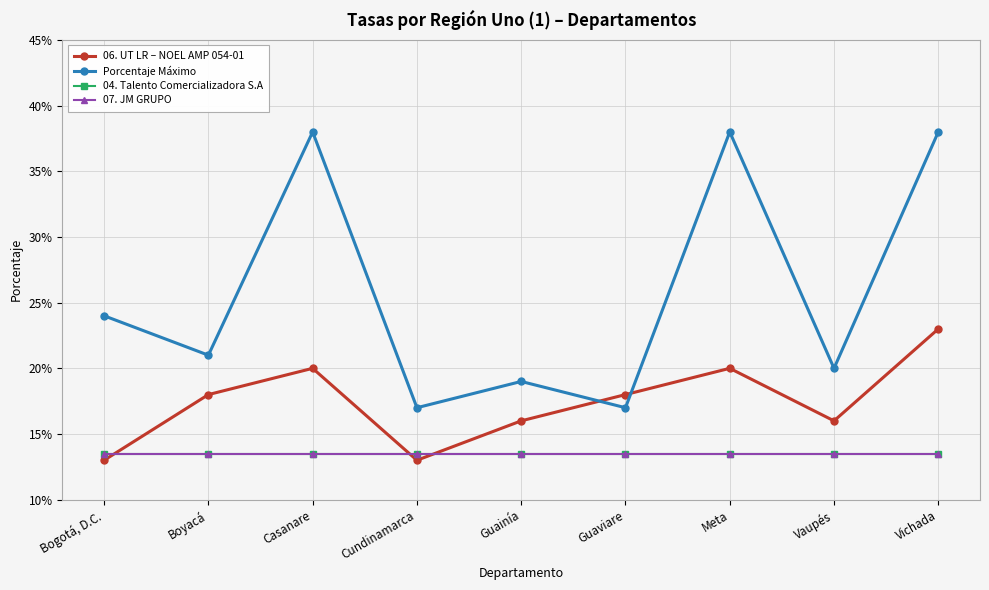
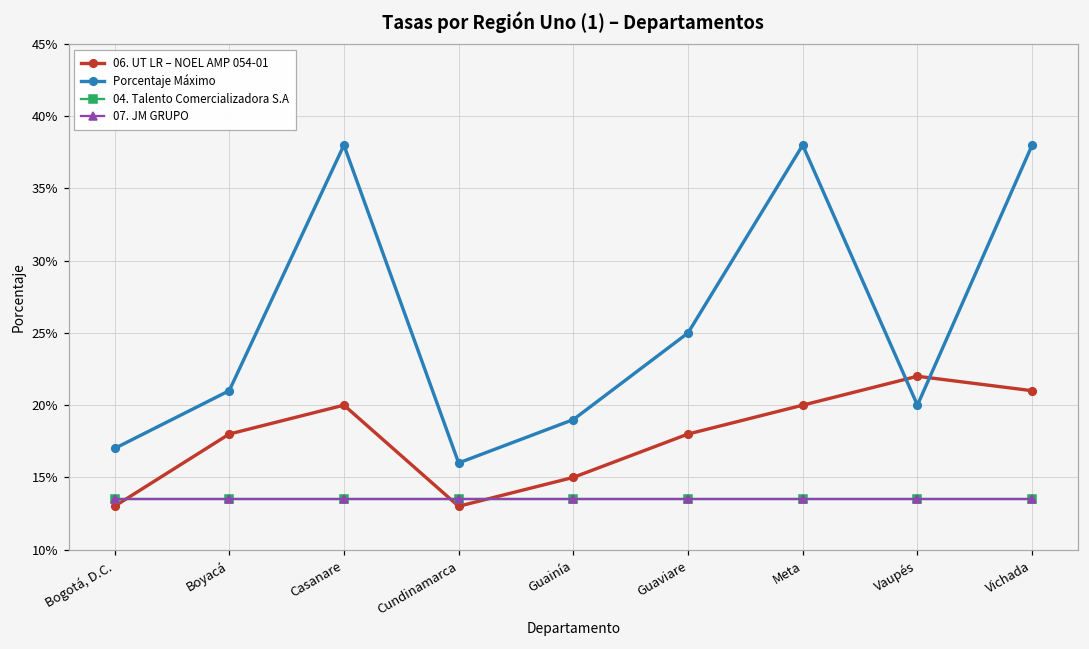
Porcentaje Máximo, Bogotá, D.C.: 24.0% -> 17.0%
Porcentaje Máximo, Cundinamarca: 17.0% -> 16.0%
06. UT LR – NOEL AMP 054-01, Guainía: 16.0% -> 15.0%
Porcentaje Máximo, Guaviare: 17.0% -> 25.0%
06. UT LR – NOEL AMP 054-01, Vaupés: 16.0% -> 22.0%
06. UT LR – NOEL AMP 054-01, Vichada: 23.0% -> 21.0%
